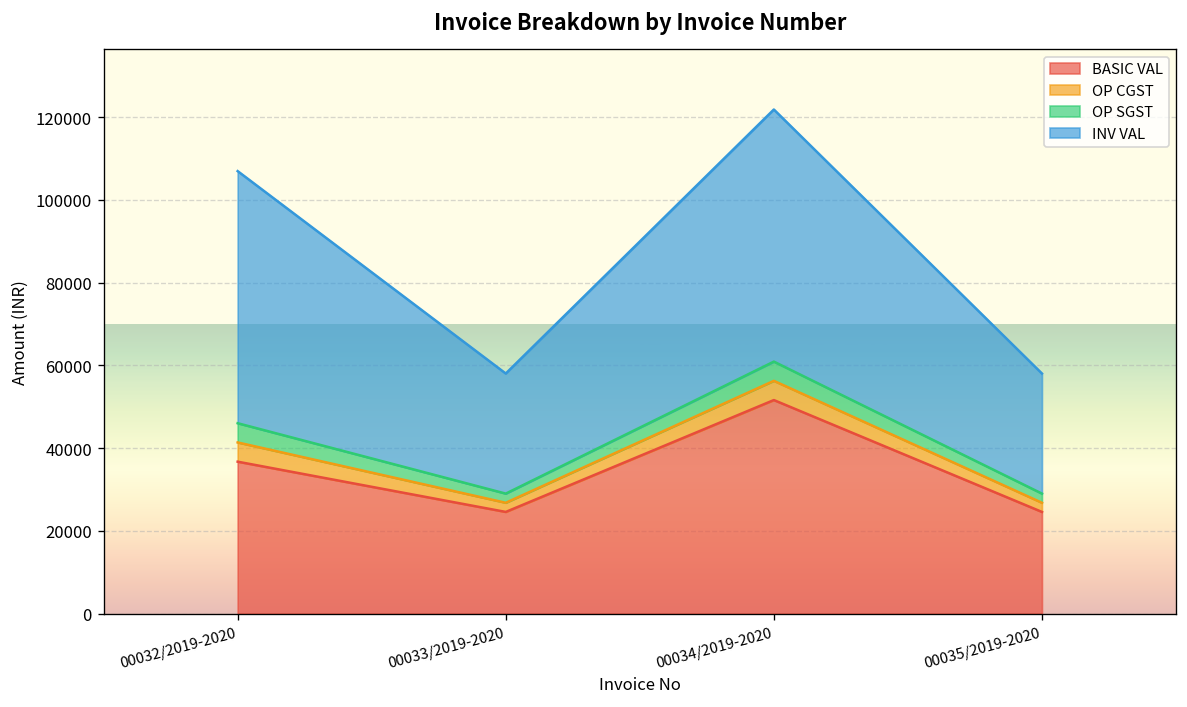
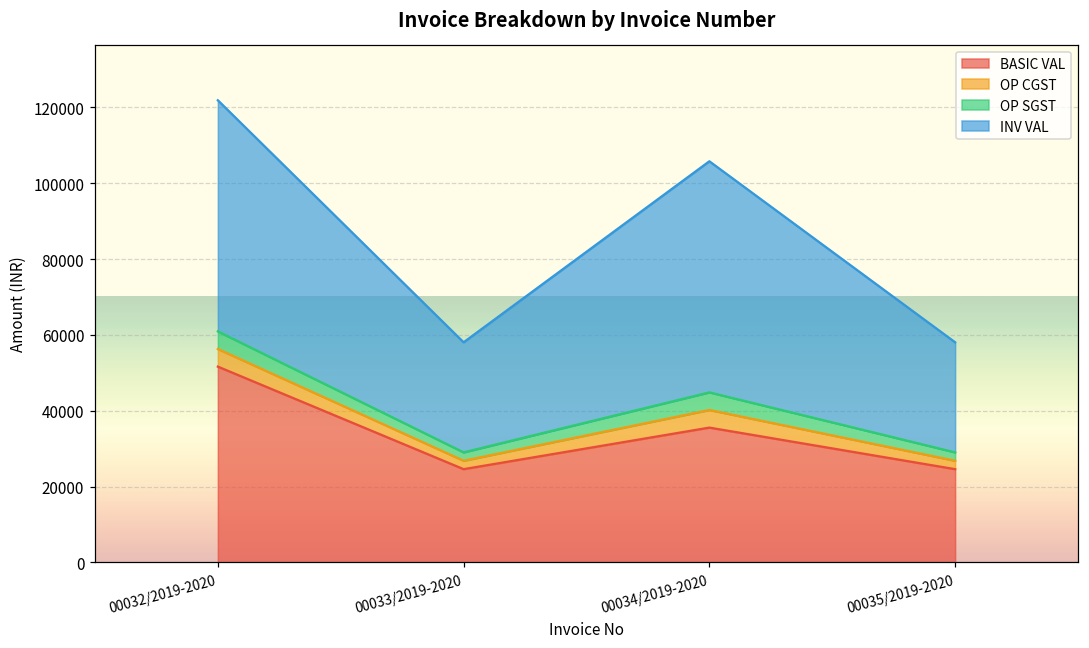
BASIC VAL, 00032/2019-2020: 37000 -> 52000
BASIC VAL, 00034/2019-2020: 52000 -> 36000
